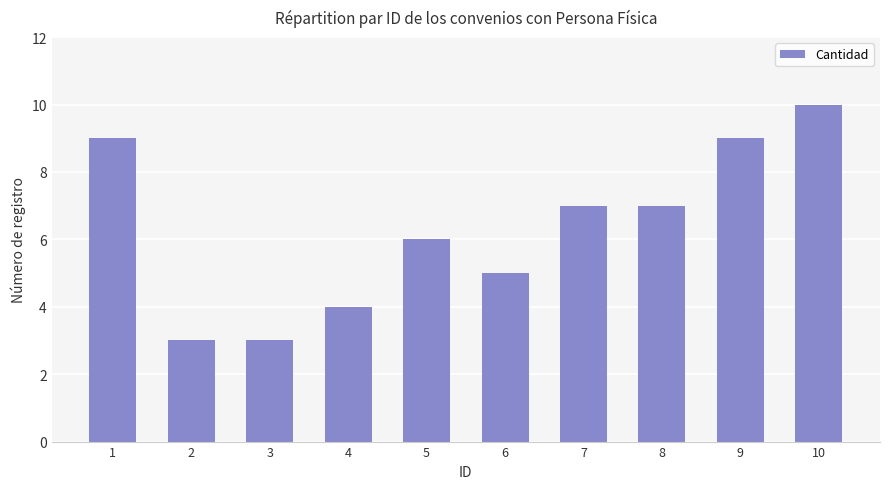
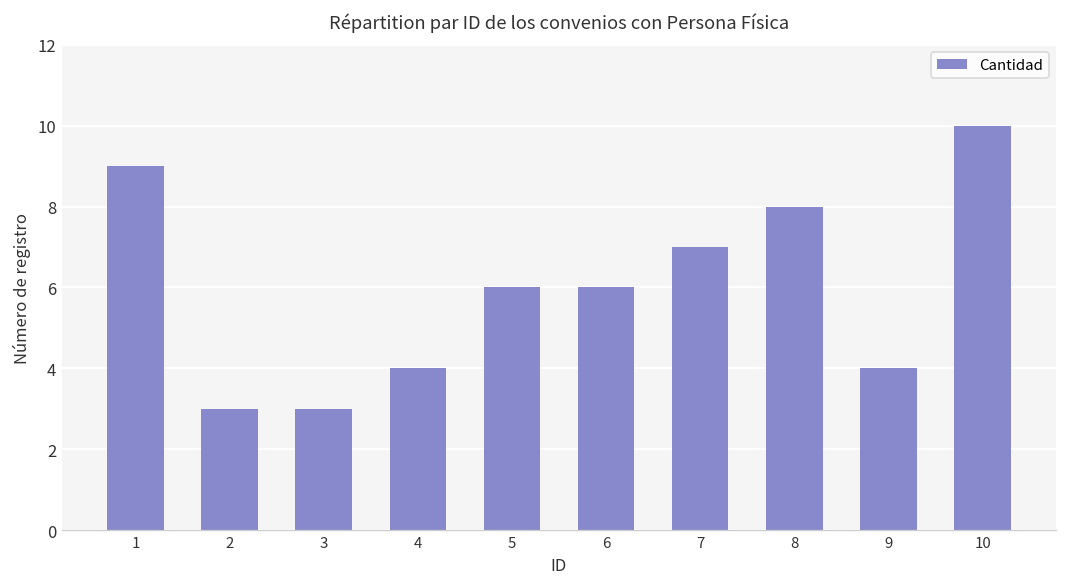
6: 5 -> 6
8: 7 -> 8
9: 9 -> 4
